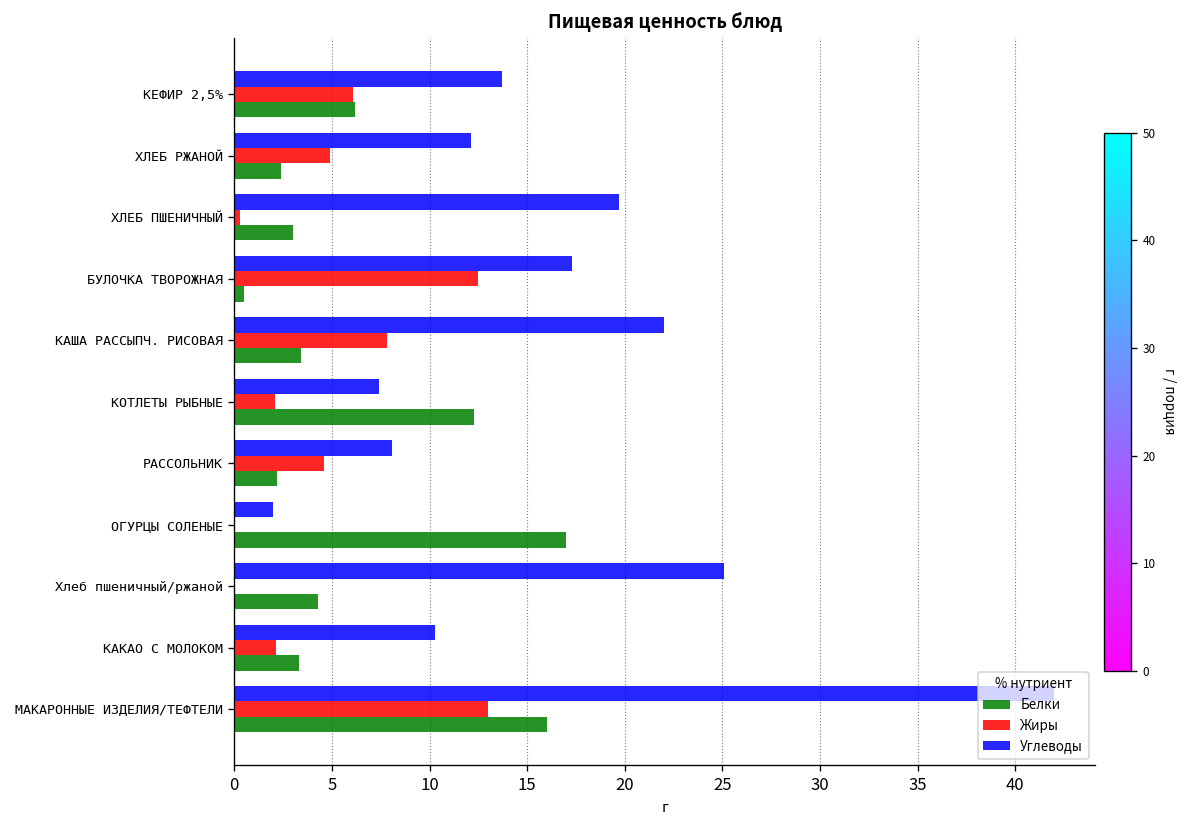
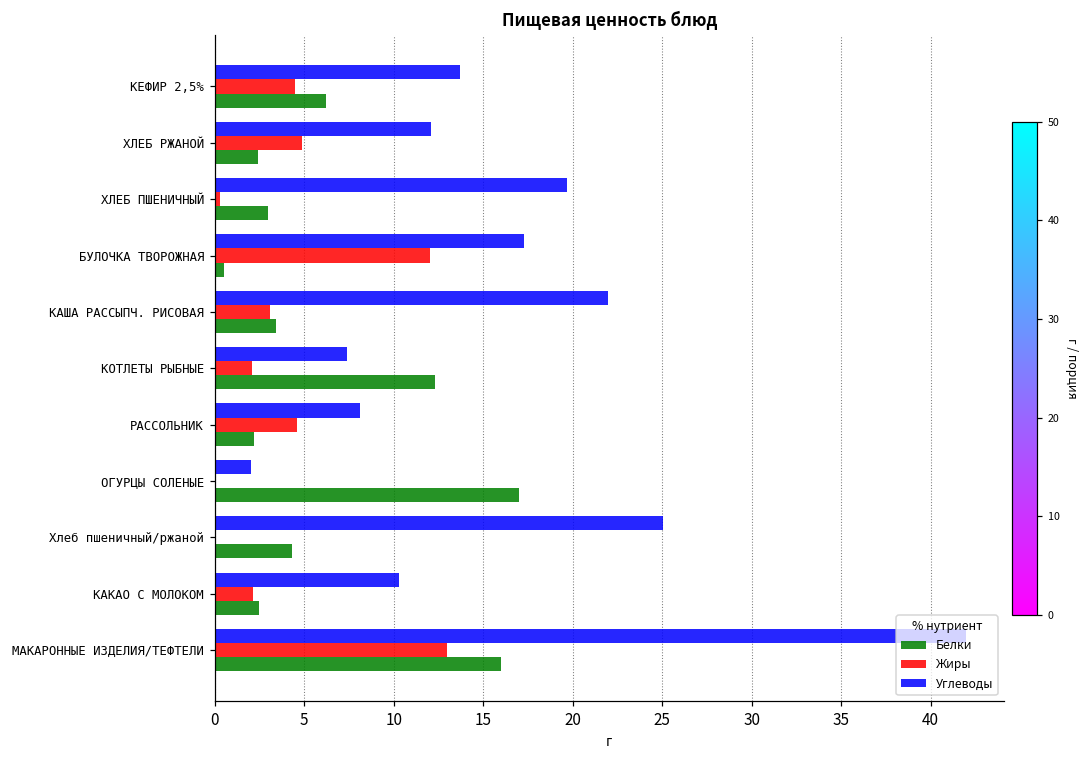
Жиры, КЕФИР 2,5%: 6.1 -> 4.5
Жиры, БУЛОЧКА ТВОРОЖНАЯ: 12.5 -> 12.0
Жиры, КАША РАССЫПЧ. РИСОВАЯ: 7.8 -> 3.1
Белки, КАКАО С МОЛОКОМ: 3.3 -> 2.5
